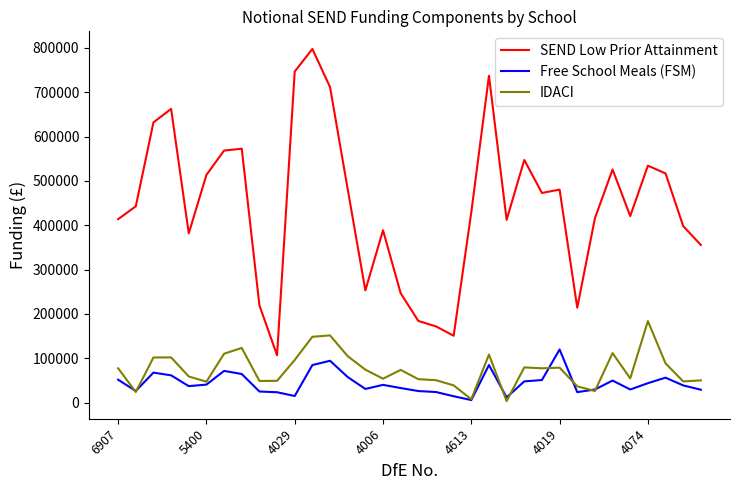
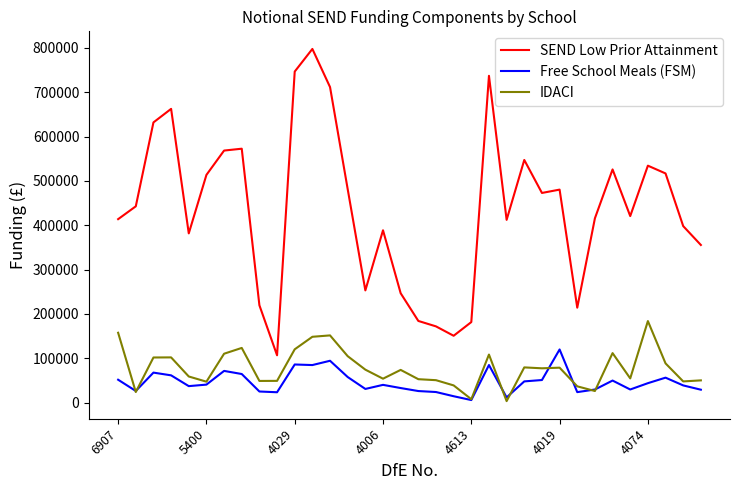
IDACI, 6907: 80000 -> 160000
Free School Meals (FSM), 4029: 20000 -> 90000
IDACI, 4029: 100000 -> 120000
SEND Low Prior Attainment, 4613: 430000 -> 180000
